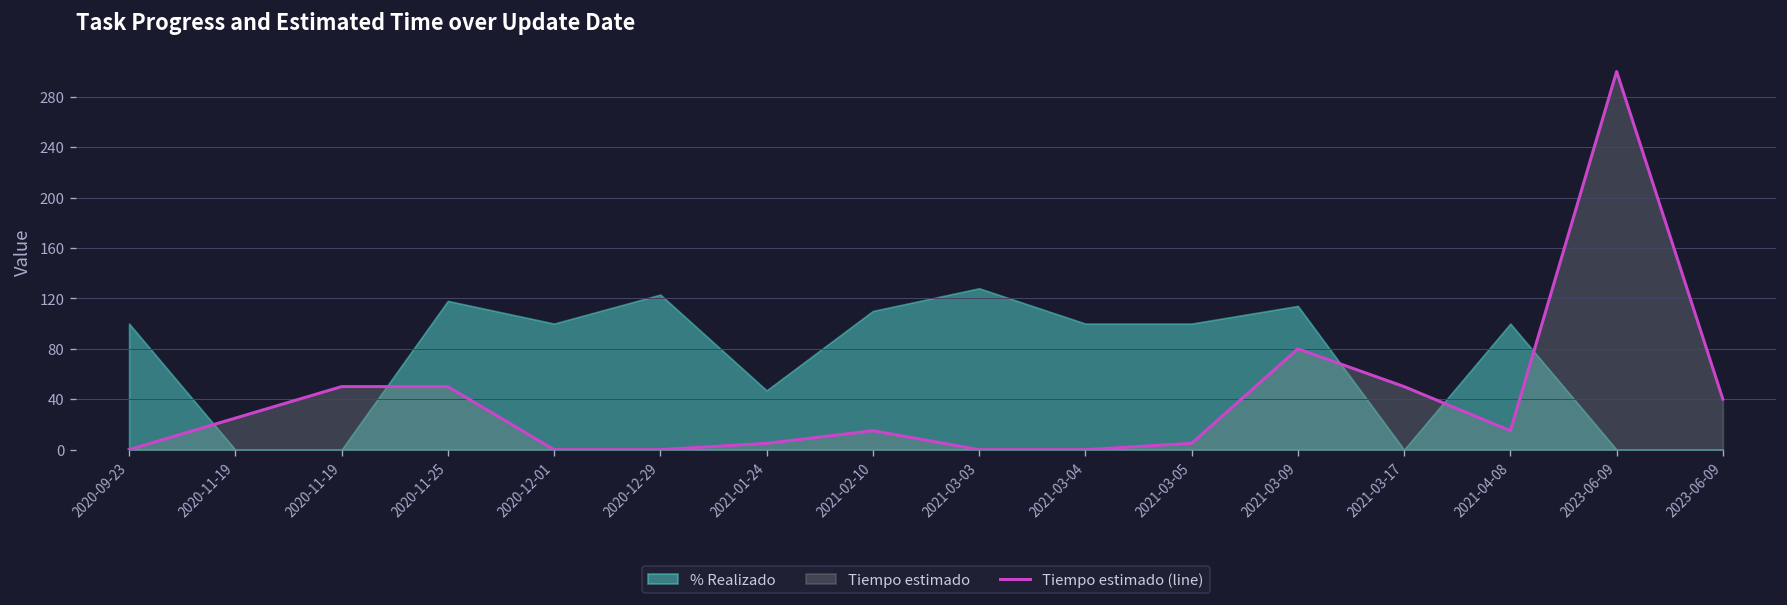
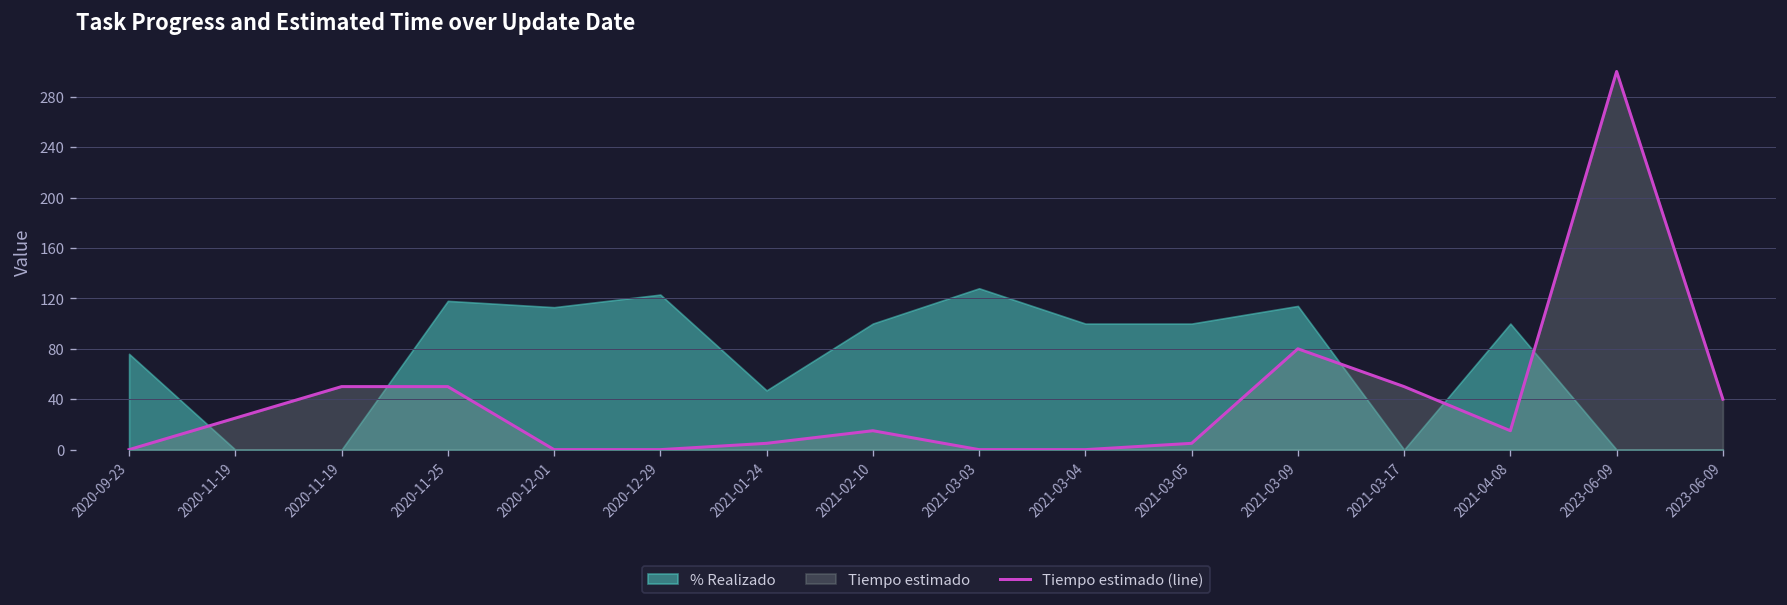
% Realizado, 2020-09-23: 100 -> 76
% Realizado, 2020-12-01: 100 -> 113
% Realizado, 2021-02-10: 110 -> 100
